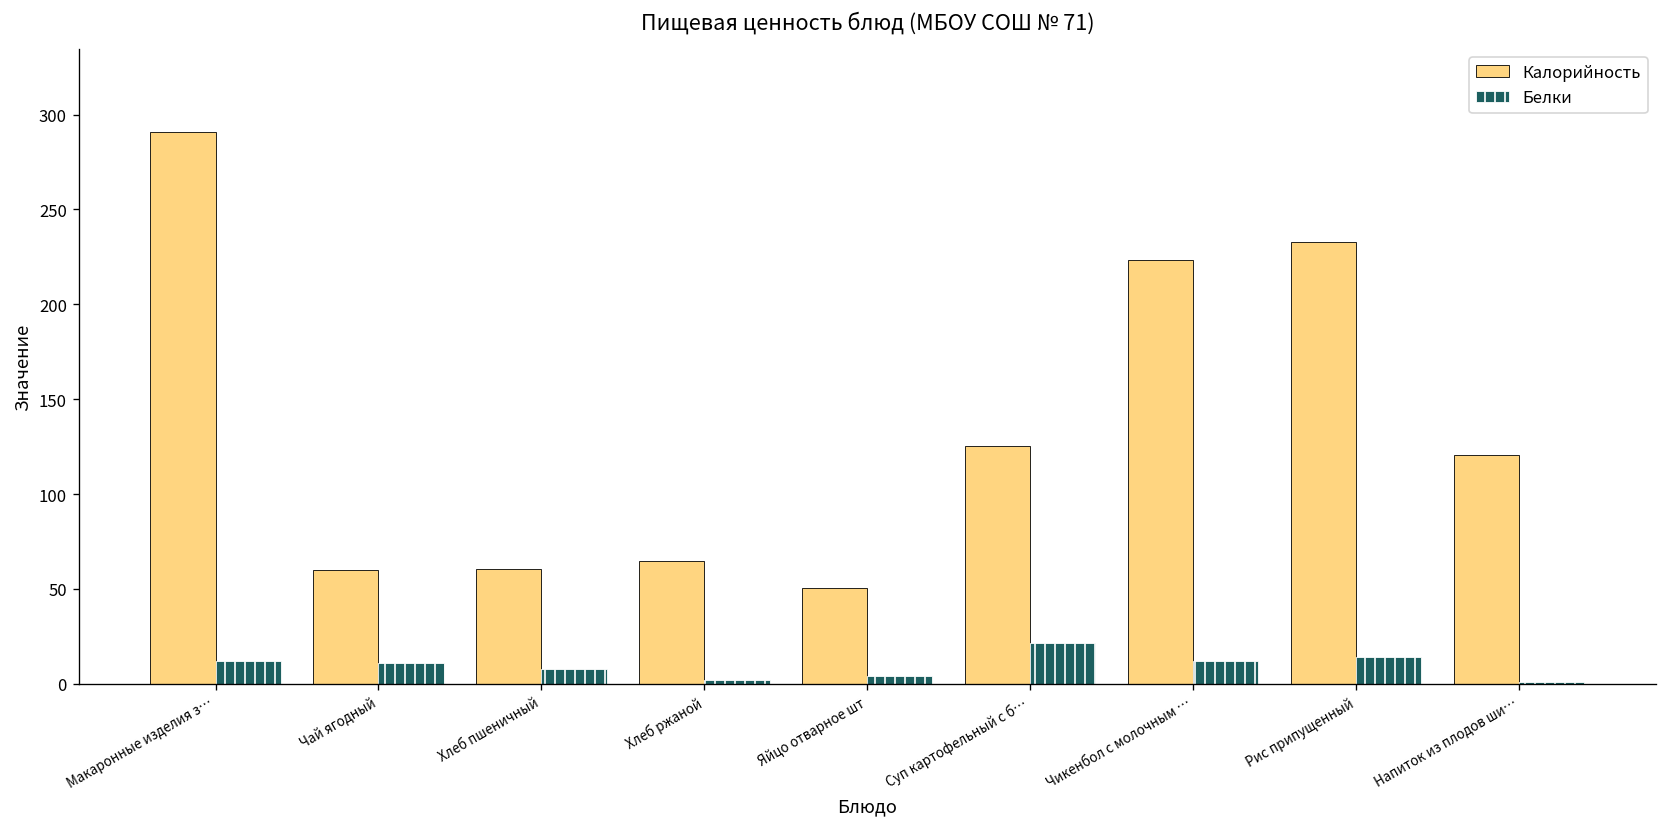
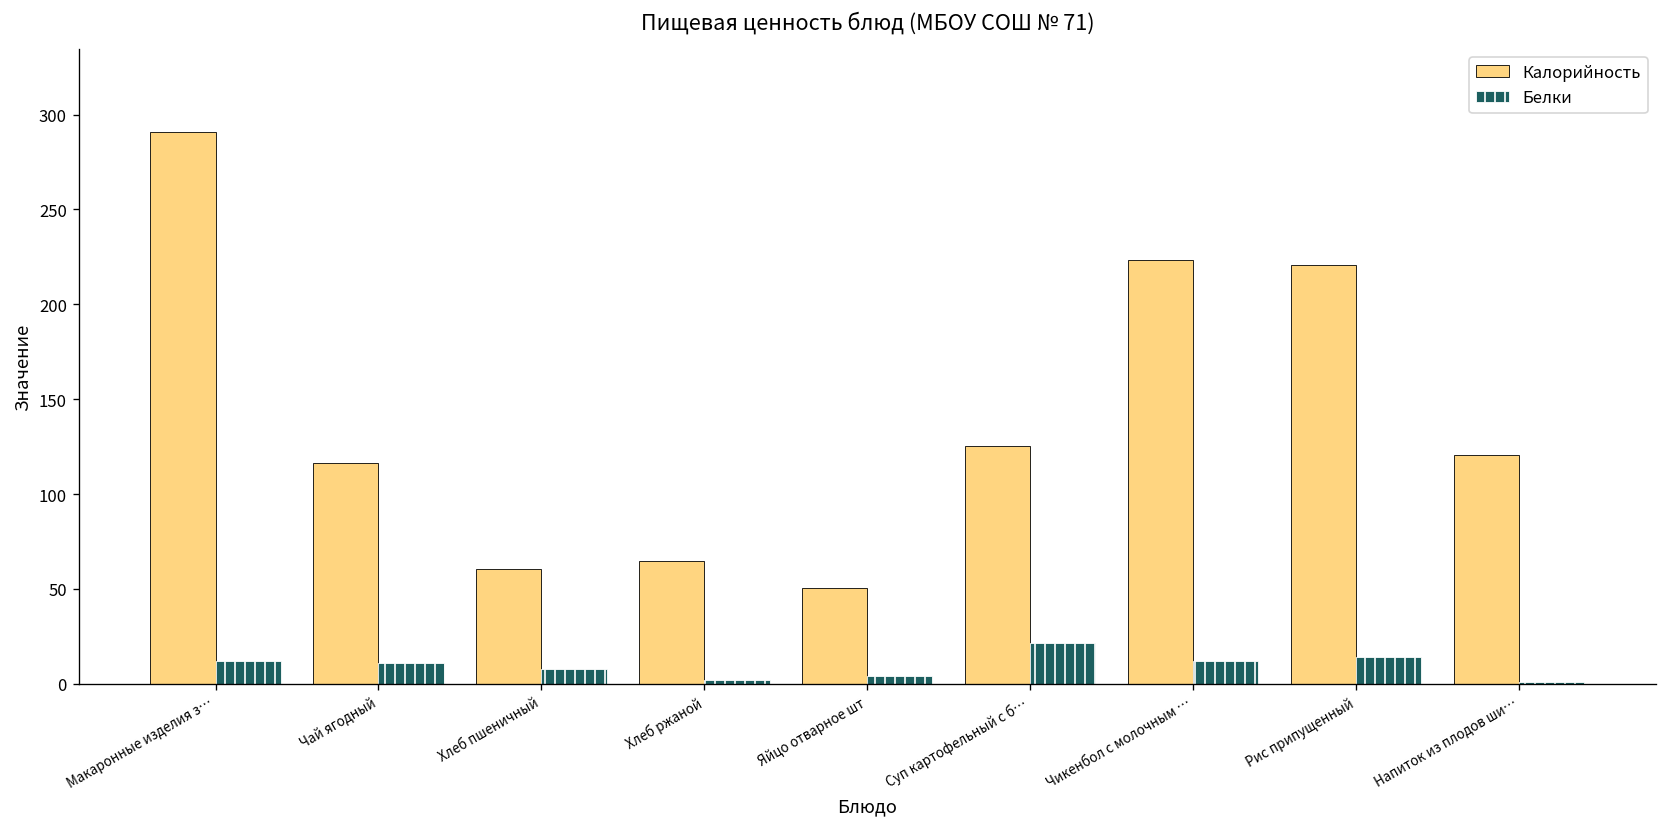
Калорийность, Чай ягодный: 60 -> 116
Калорийность, Рис припущенный: 233 -> 221
